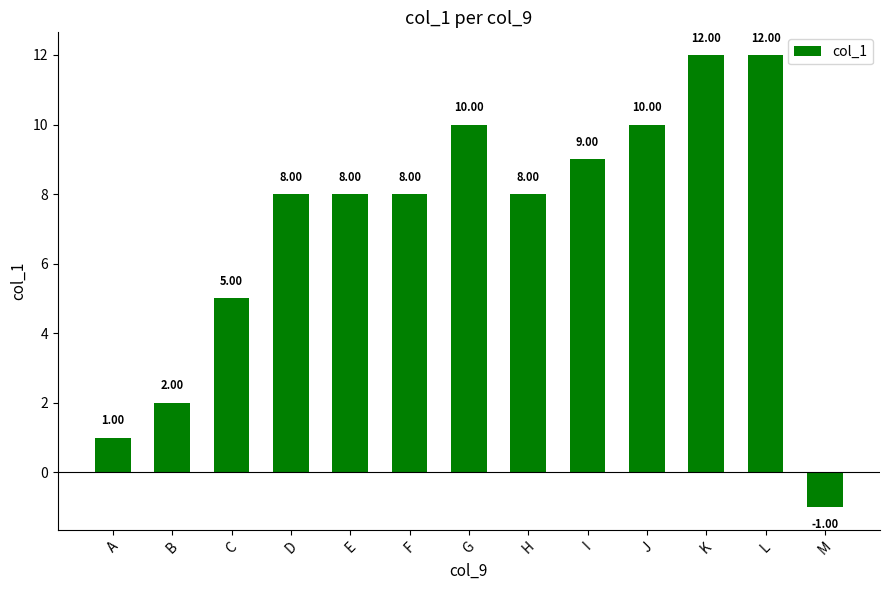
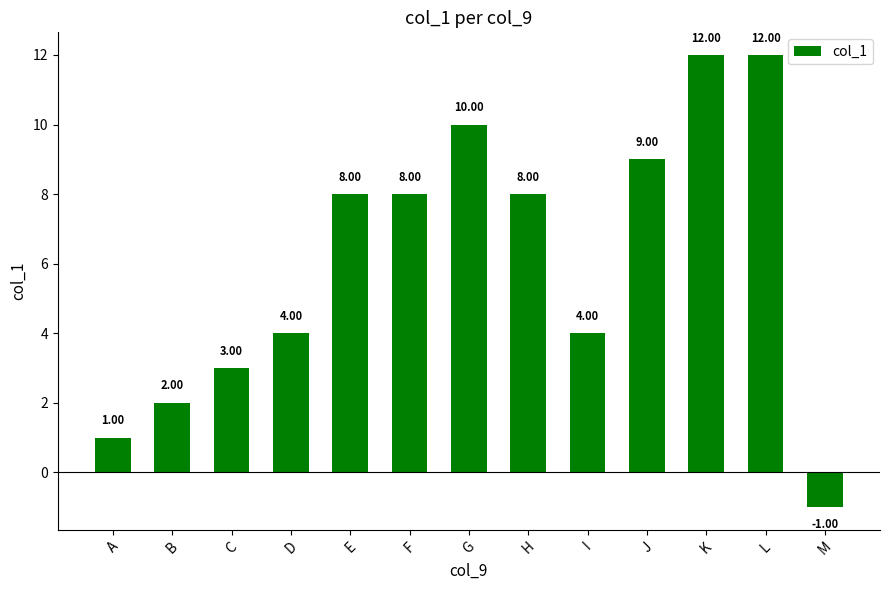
C: 5.00 -> 3.00
D: 8.00 -> 4.00
I: 9.00 -> 4.00
J: 10.00 -> 9.00
